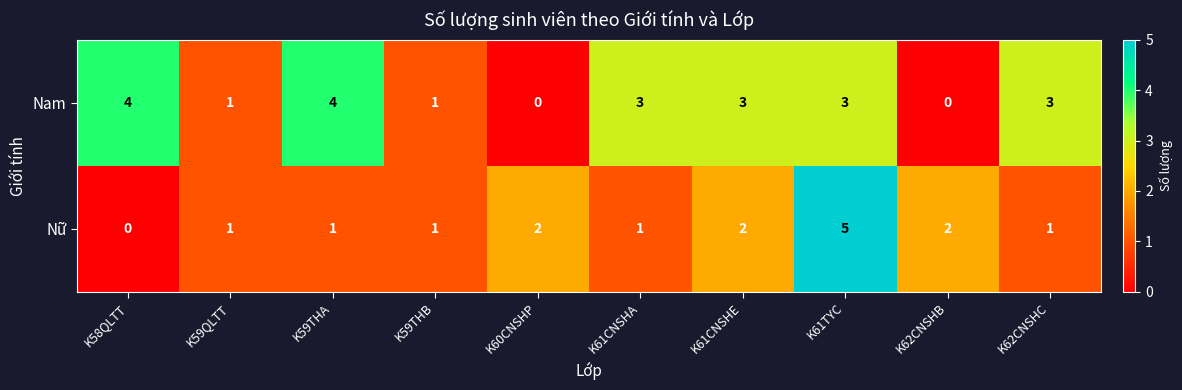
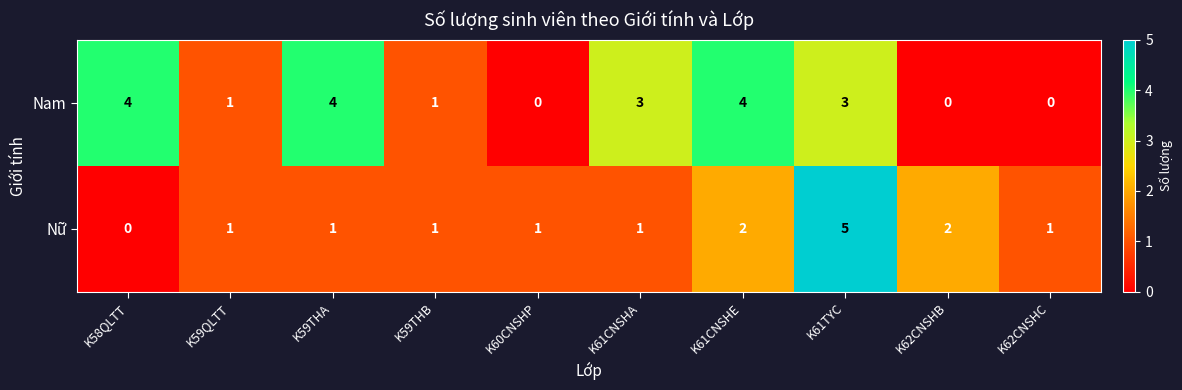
Nam, K61CNSHE: 3 -> 4
Nam, K62CNSHC: 3 -> 0
Nữ, K60CNSHP: 2 -> 1
